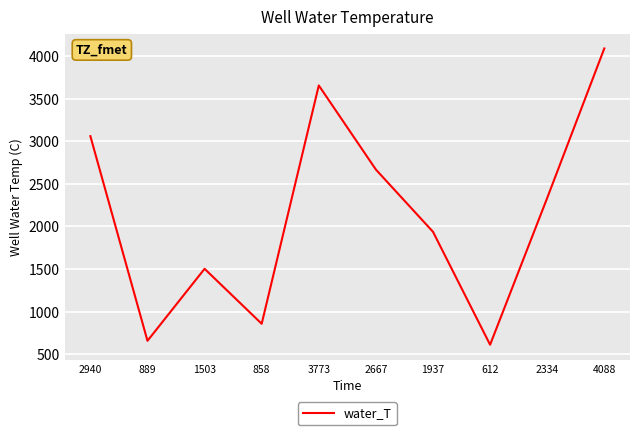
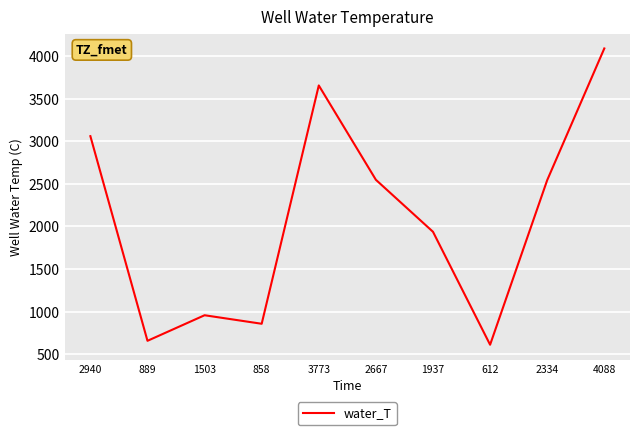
1503: 1500 -> 1000
2667: 2700 -> 2500
2334: 2300 -> 2500
